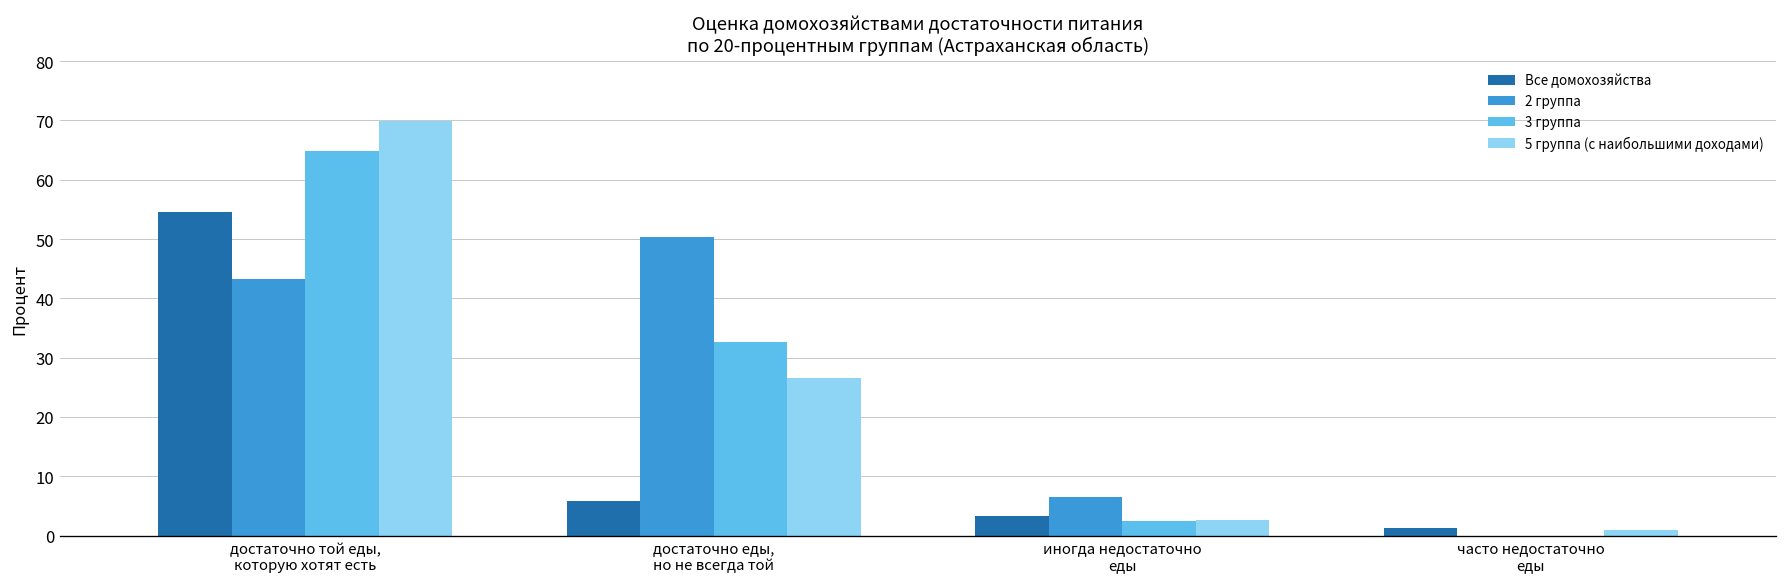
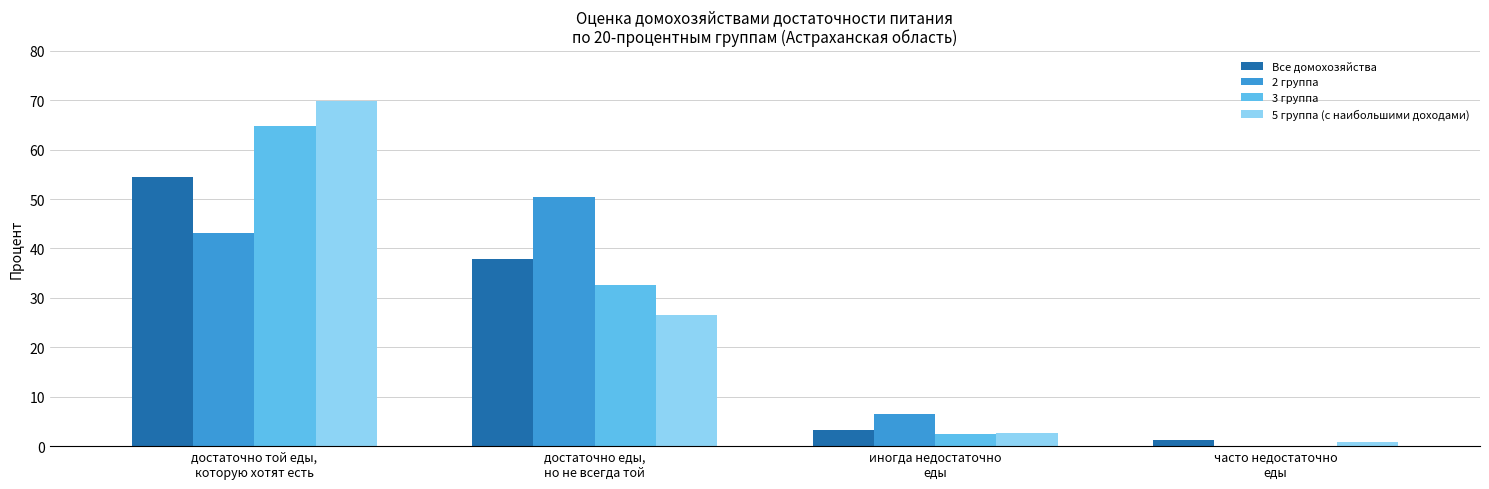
Все домохозяйства, достаточно еды, но не всегда той: 6 -> 38
